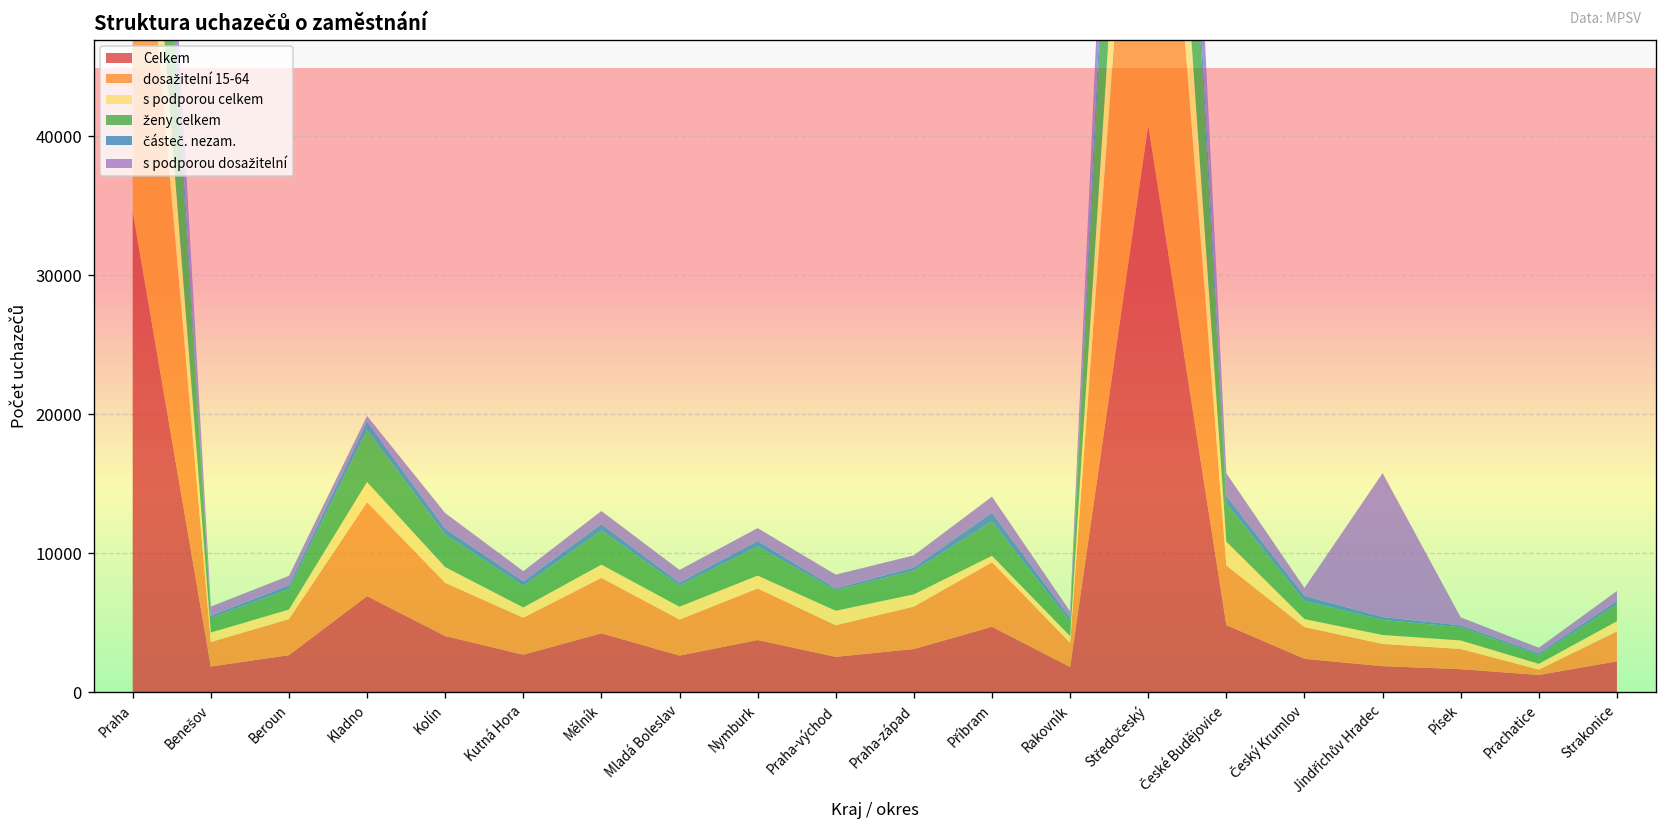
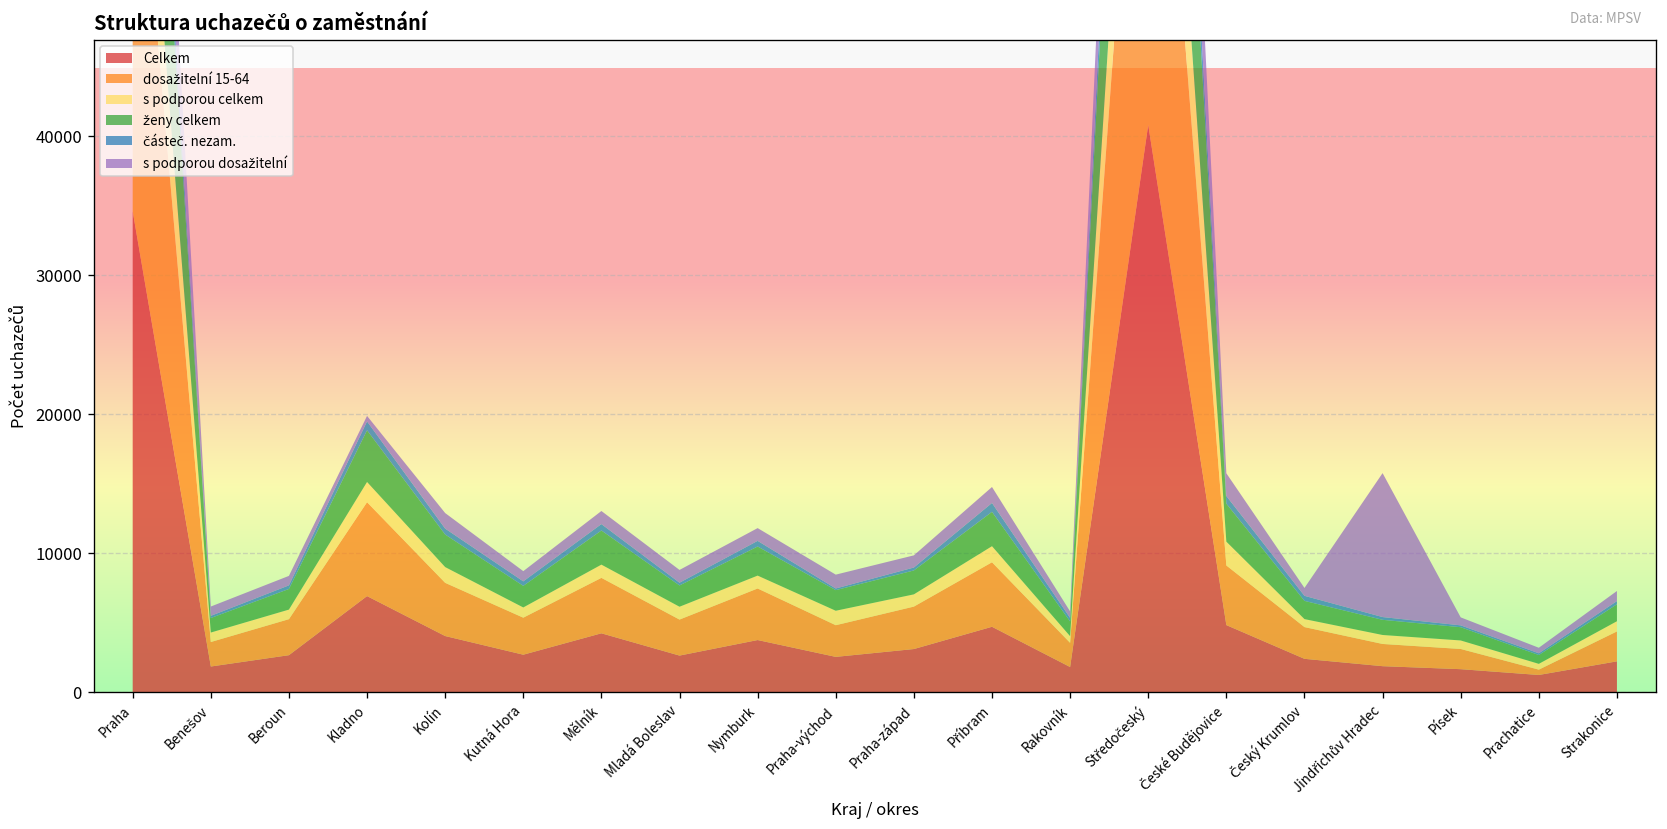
s podporou celkem, Příbram: 500 -> 1200
